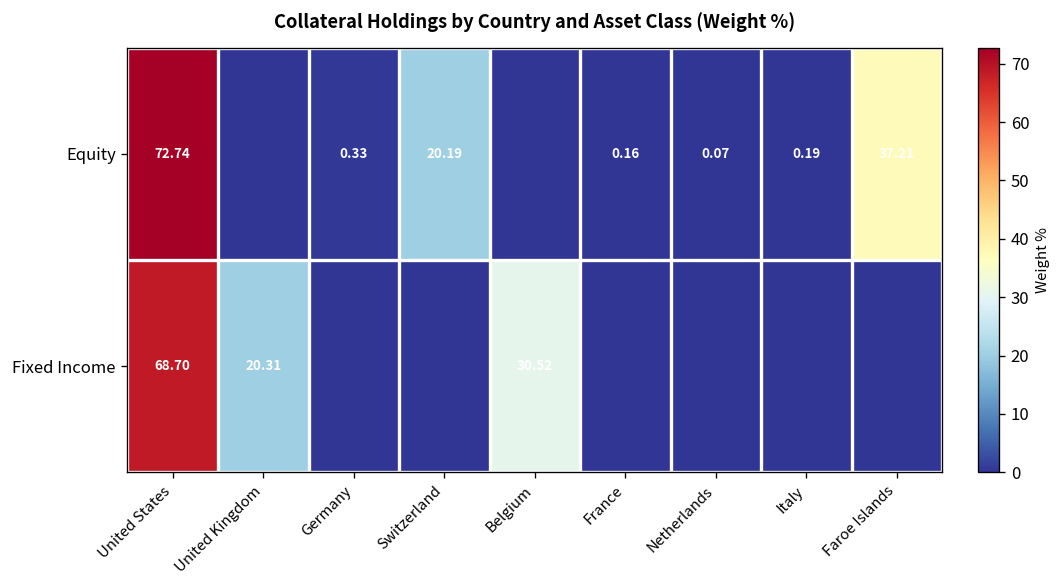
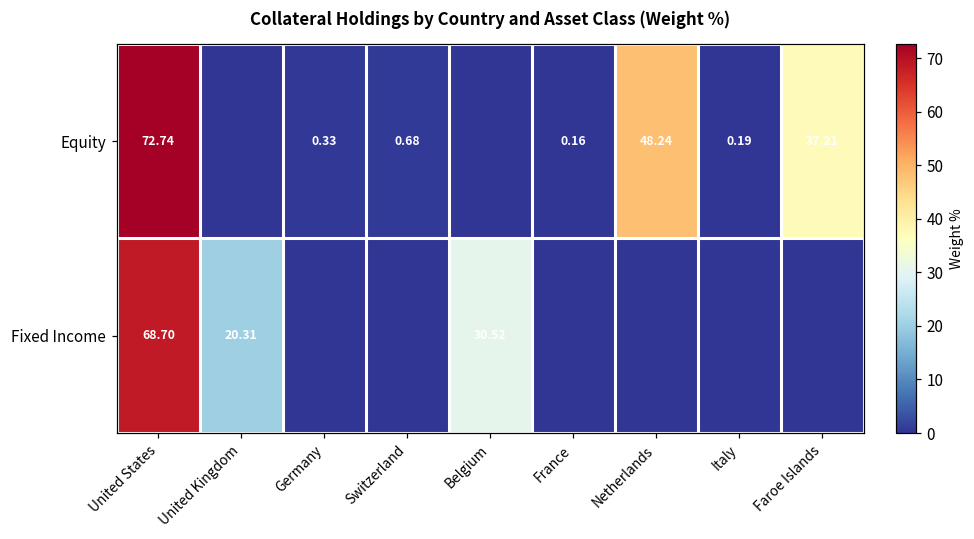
Equity, Switzerland: 20.19 -> 0.68
Equity, Netherlands: 0.07 -> 48.24
